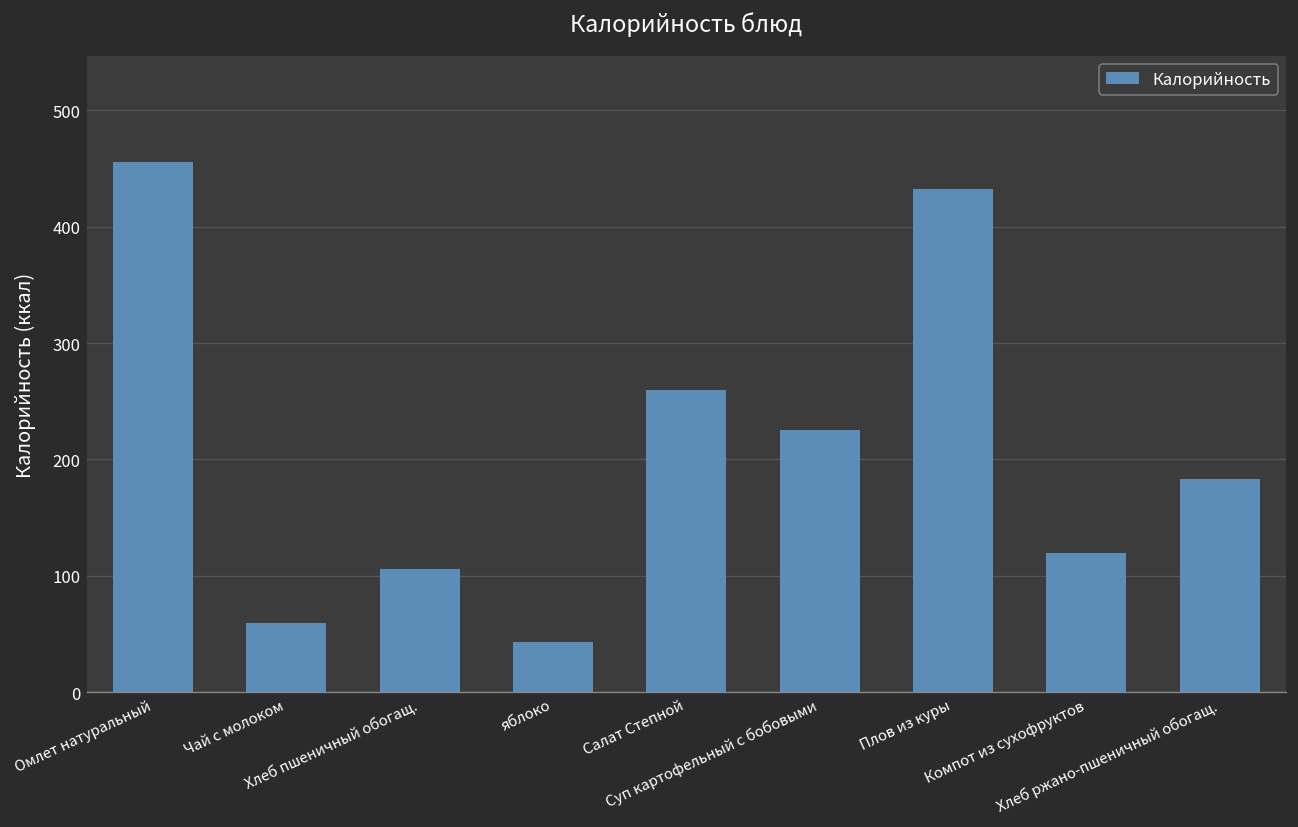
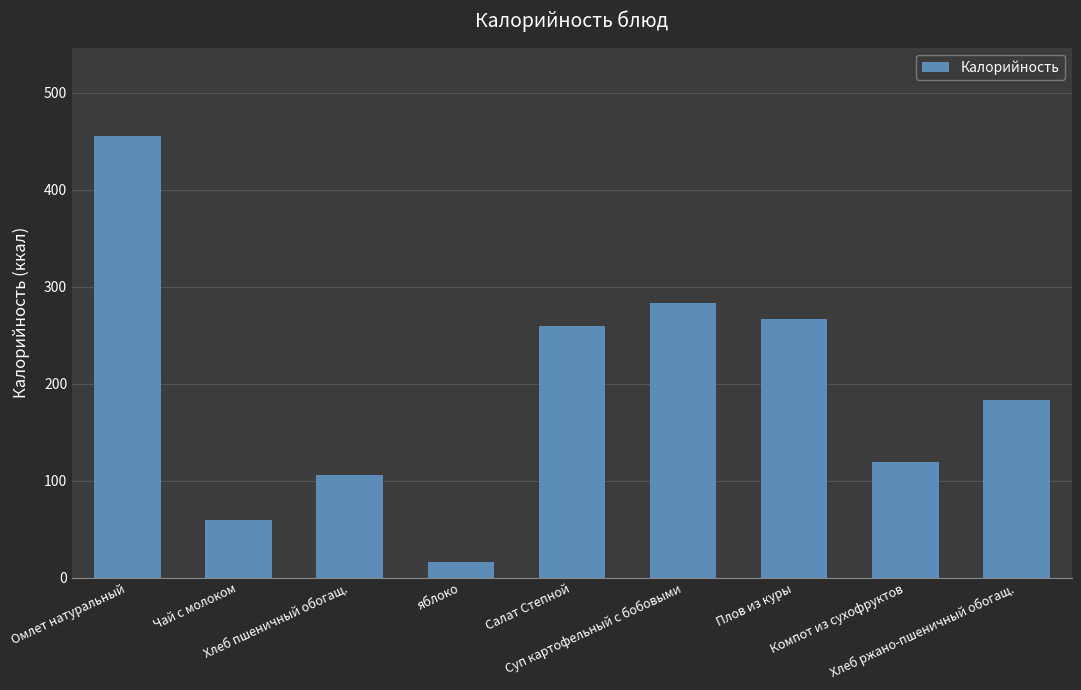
яблоко: 40 -> 20
Суп картофельный с бобовыми: 230 -> 280
Плов из куры: 430 -> 270
